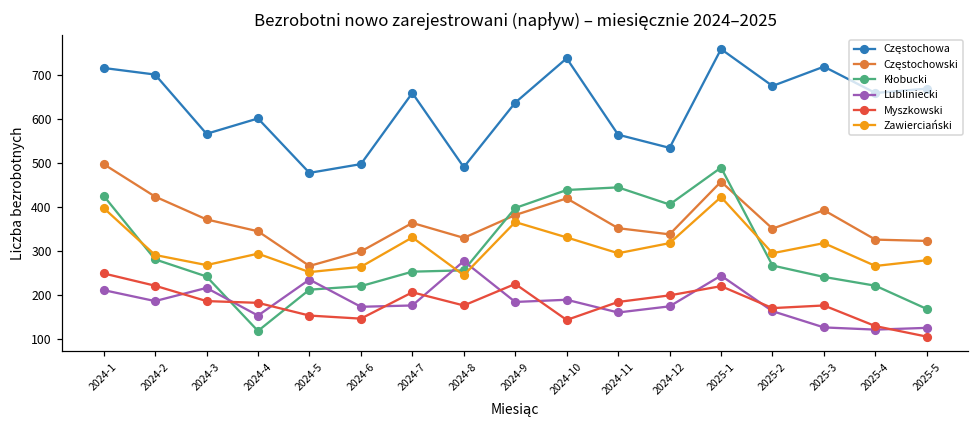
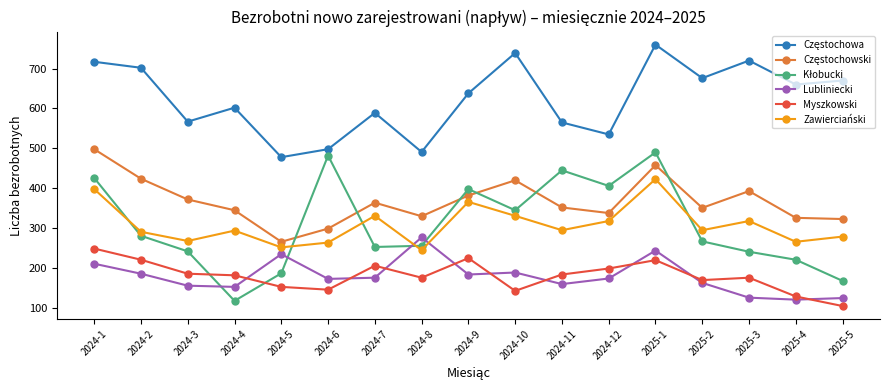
Lubliniecki, 2024-3: 220 -> 160
Kłobucki, 2024-5: 210 -> 190
Kłobucki, 2024-6: 220 -> 480
Częstochowa, 2024-7: 660 -> 590
Kłobucki, 2024-10: 440 -> 350
